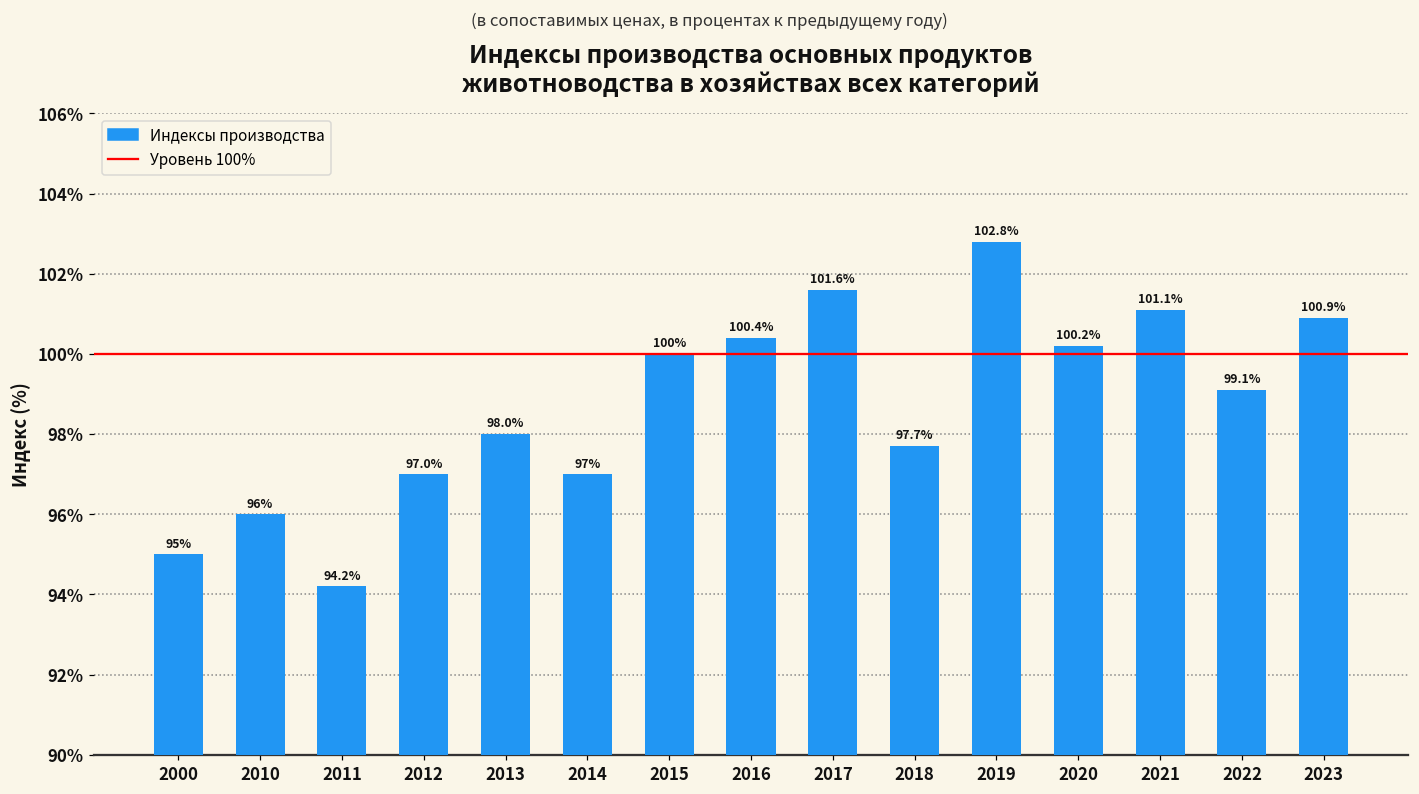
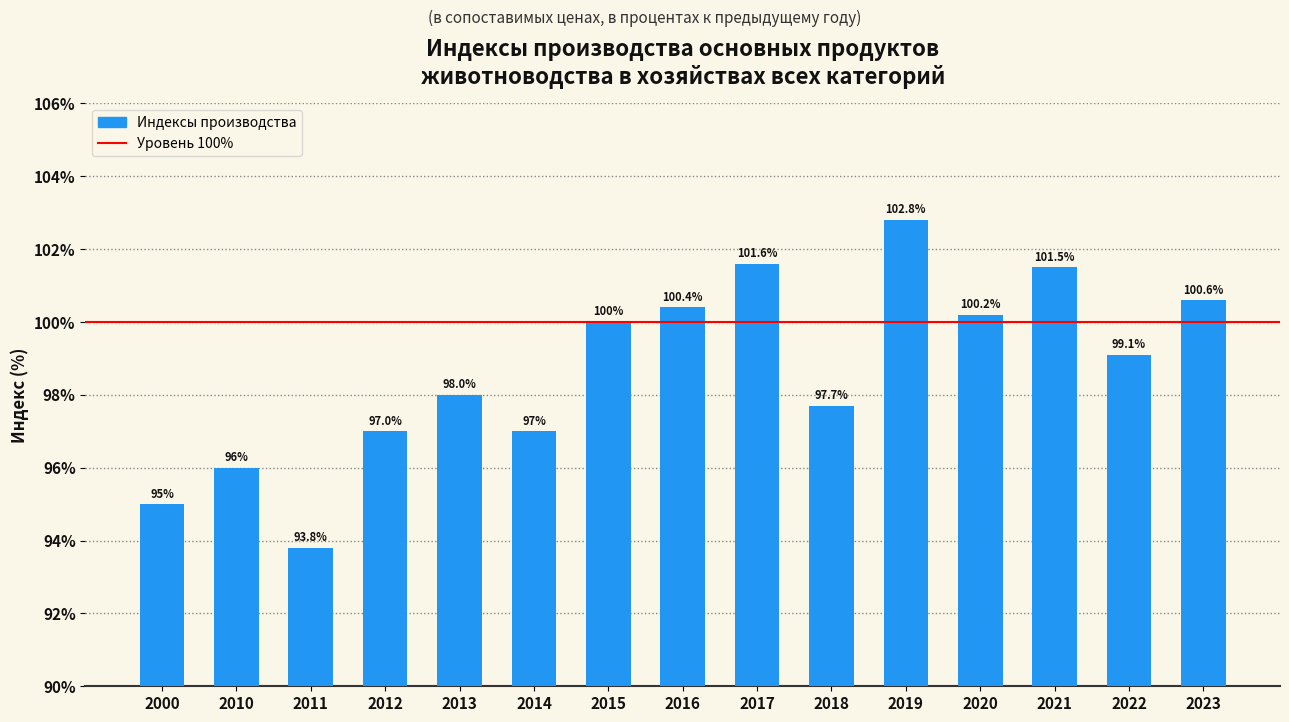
2011: 94.2% -> 93.8%
2021: 101.1% -> 101.5%
2023: 100.9% -> 100.6%
